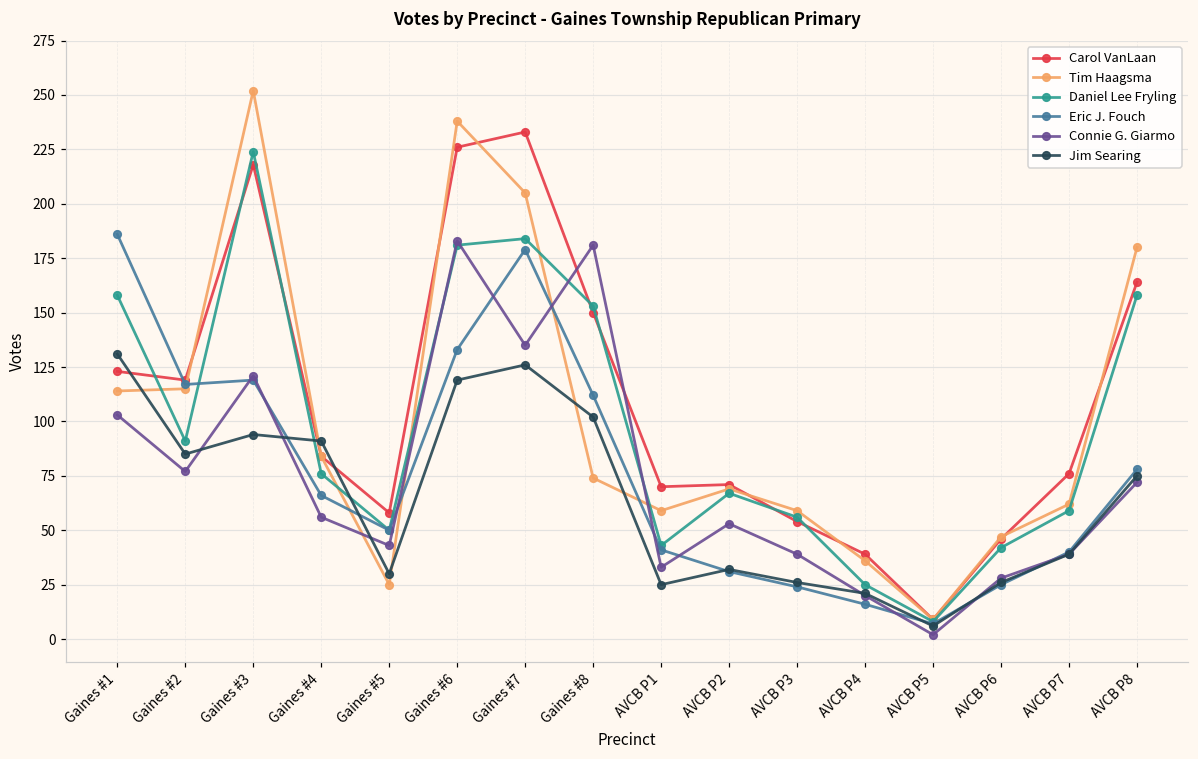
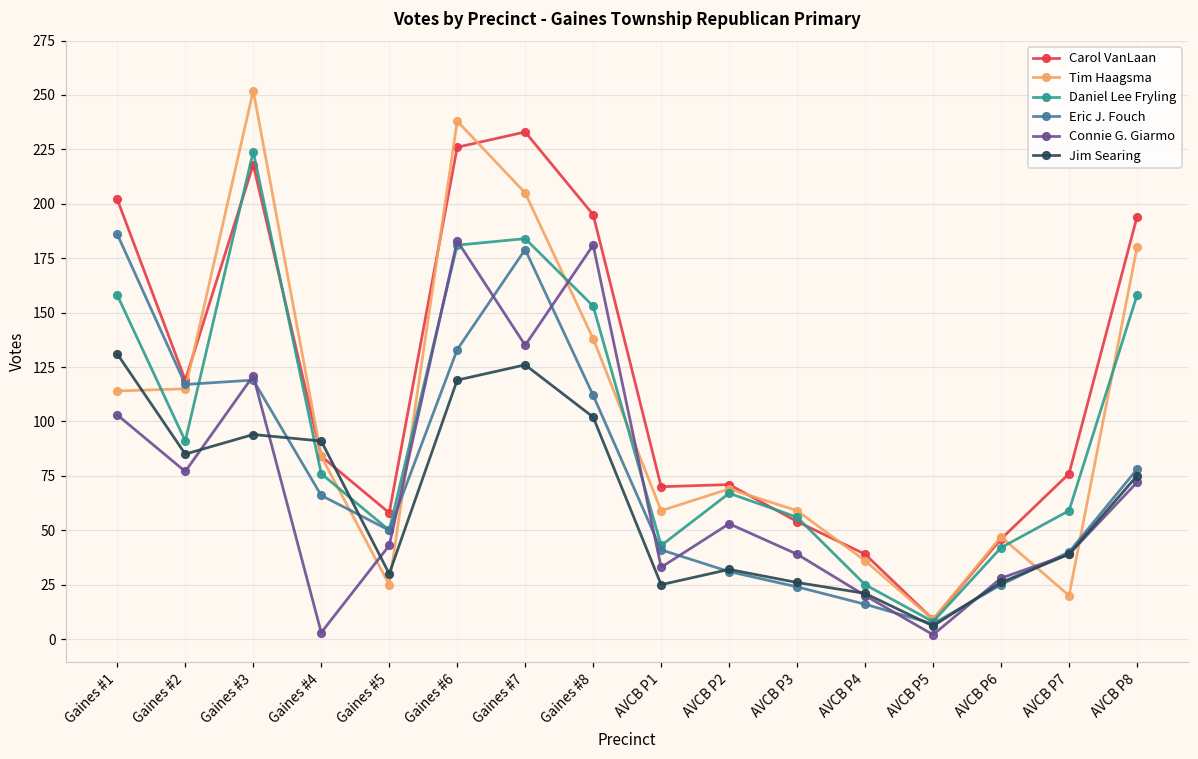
Carol VanLaan, Gaines #1: 123 -> 202
Connie G. Giarmo, Gaines #4: 56 -> 3
Carol VanLaan, Gaines #8: 150 -> 195
Tim Haagsma, Gaines #8: 74 -> 138
Tim Haagsma, AVCB P7: 62 -> 20
Carol VanLaan, AVCB P8: 164 -> 194
